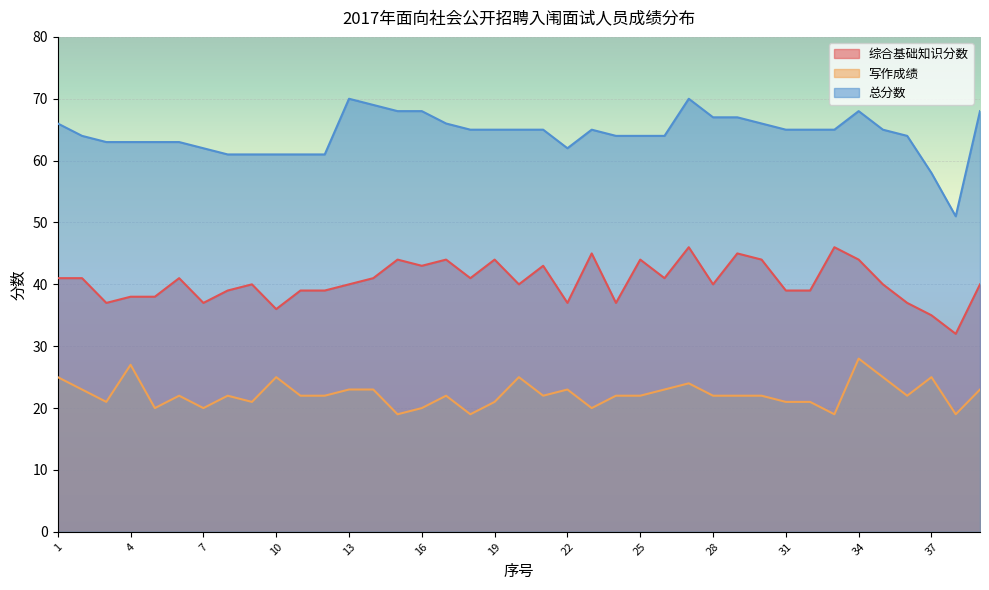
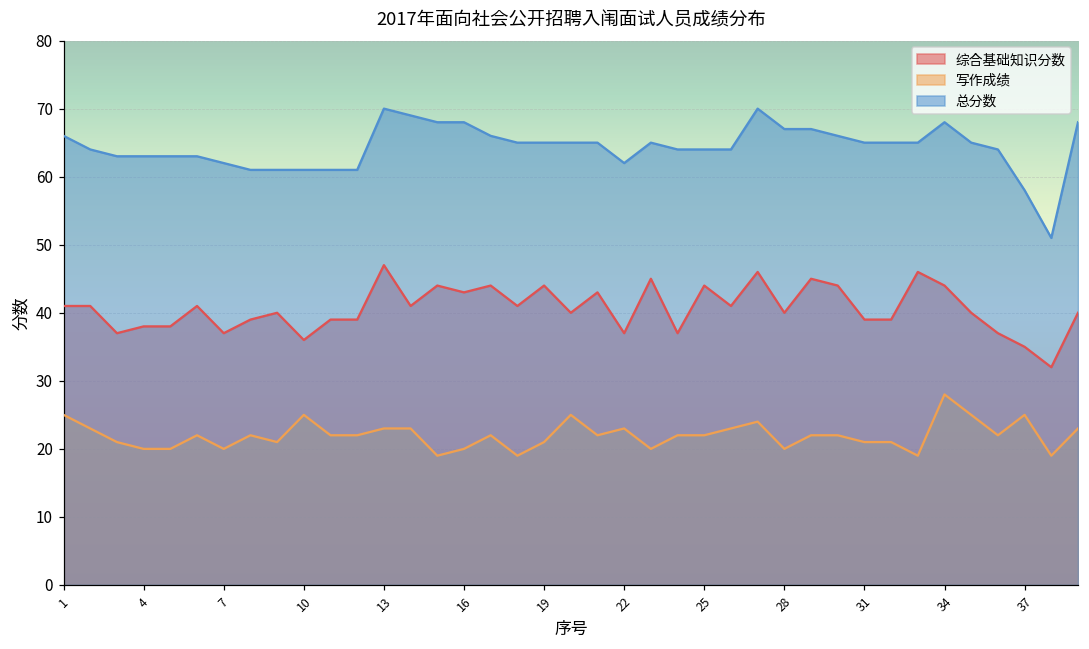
写作成绩, 4: 27 -> 20
综合基础知识分数, 13: 40 -> 47
写作成绩, 28: 22 -> 20
